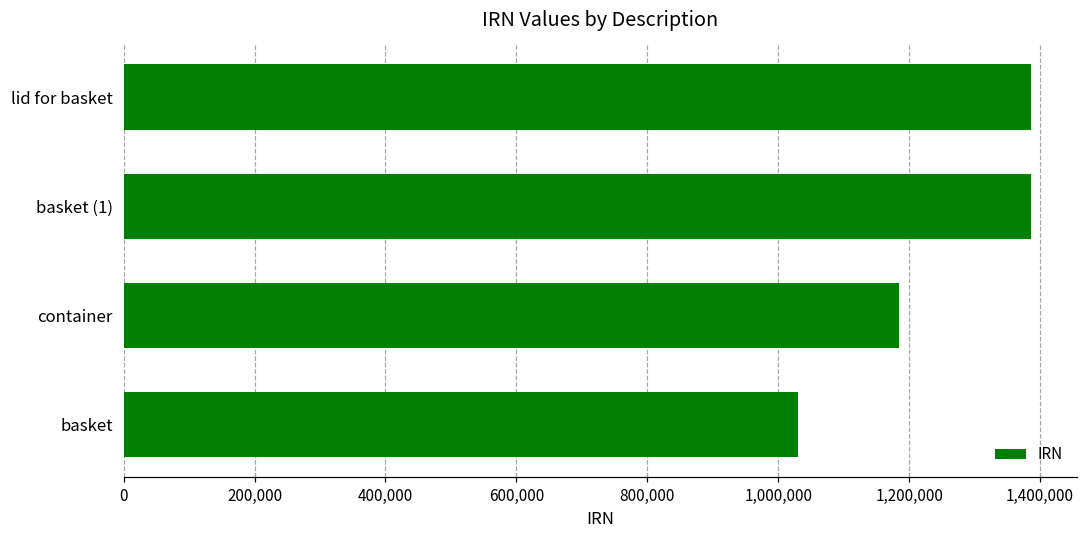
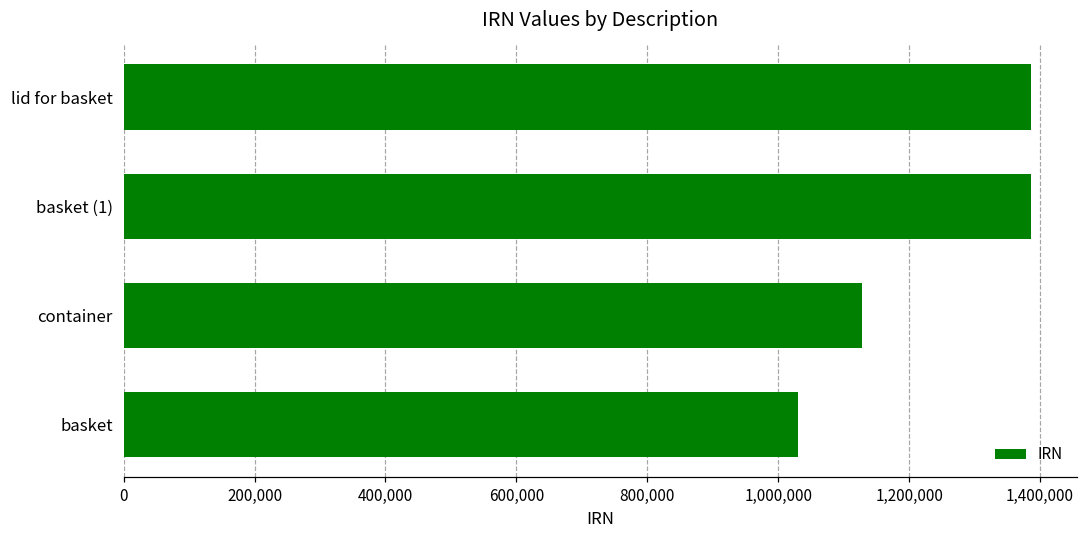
container: 1,180,000 -> 1,130,000
